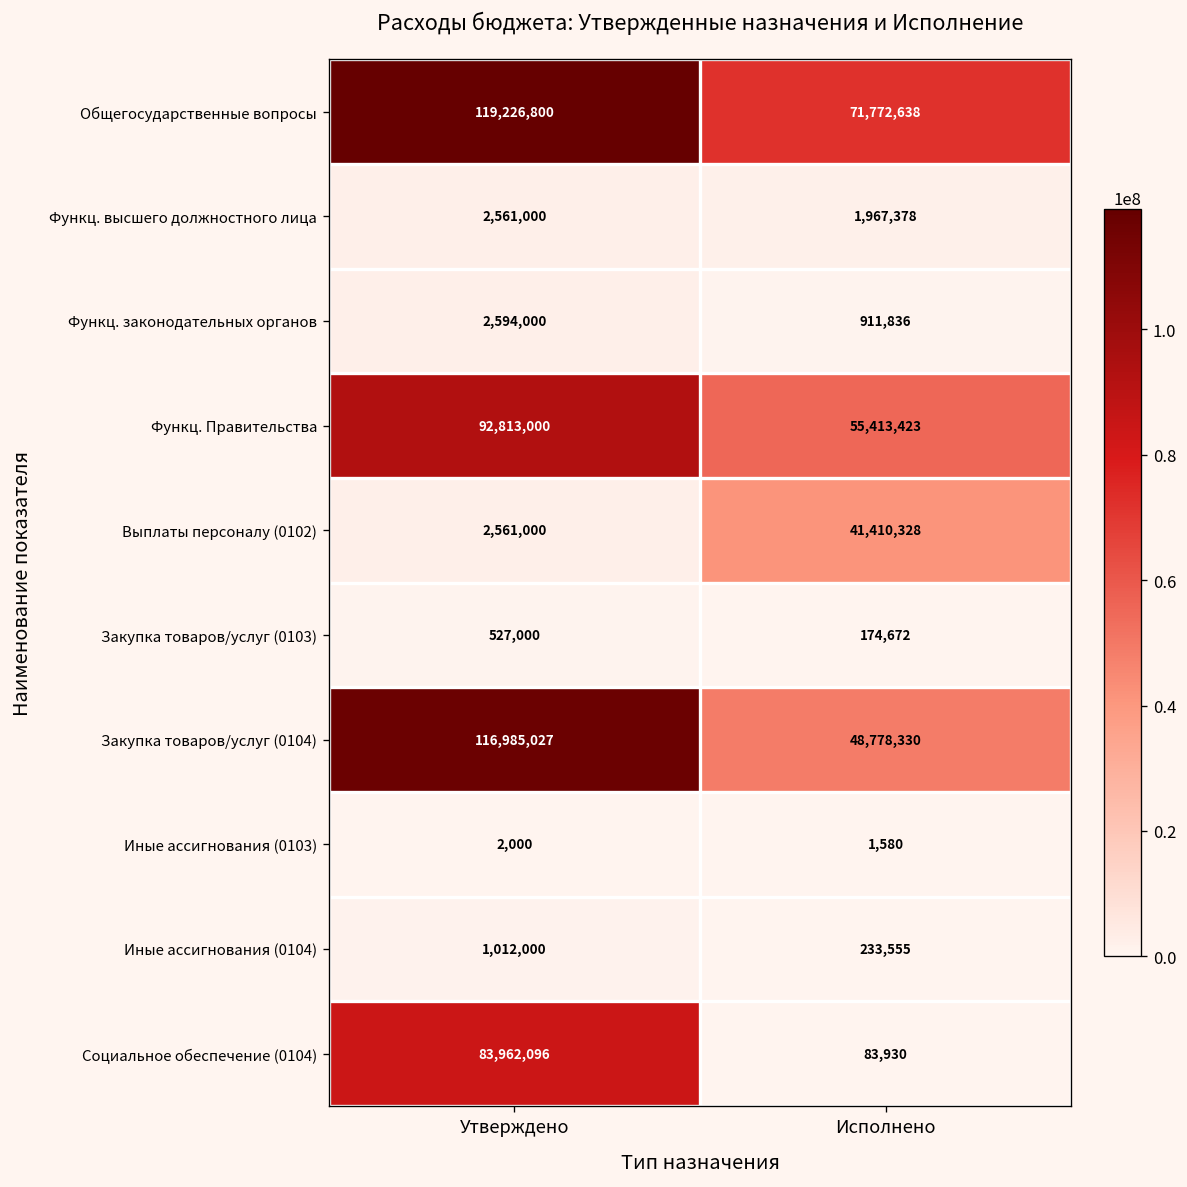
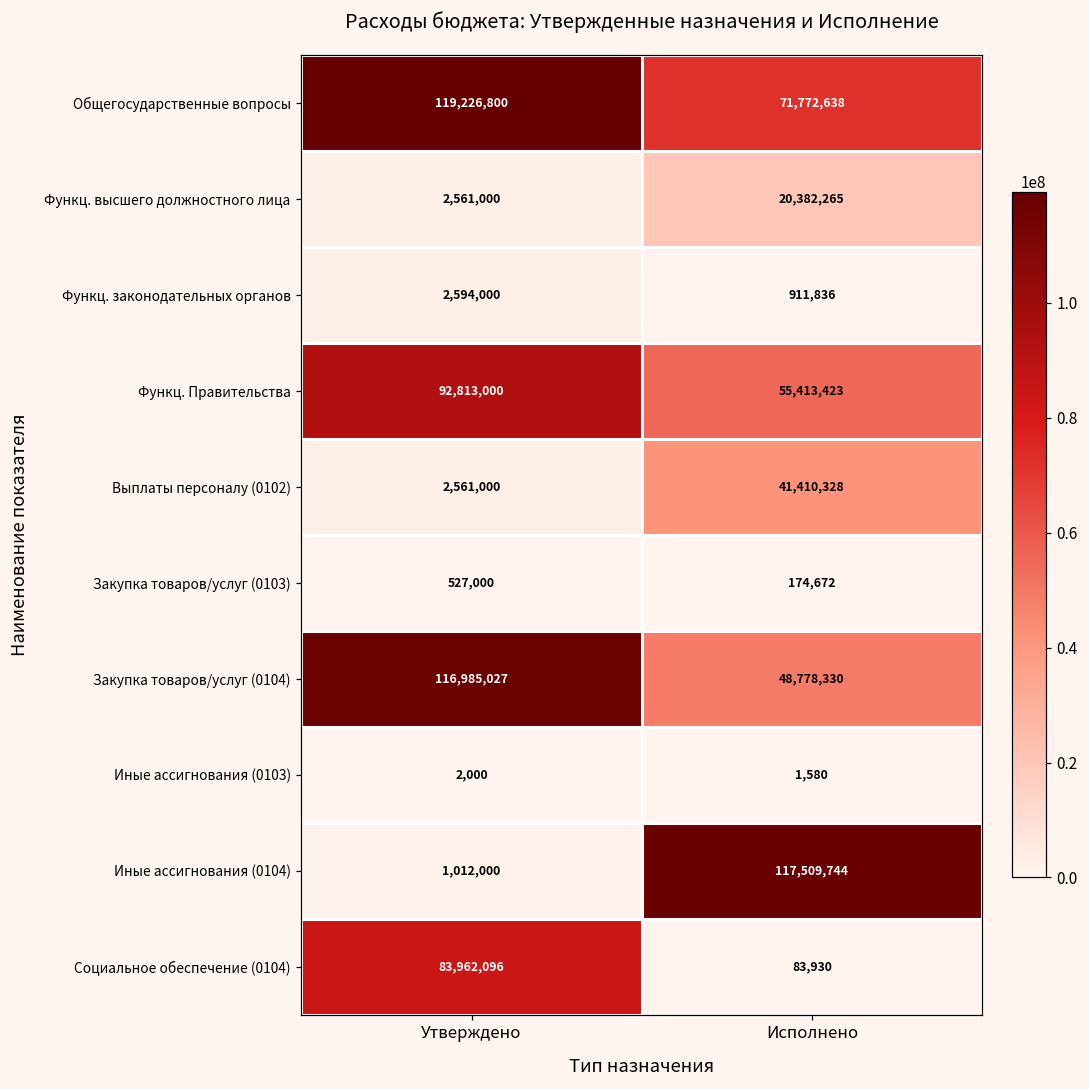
Функц. высшего должностного лица, Исполнено: 1,967,378 -> 20,382,265
Иные ассигнования (0104), Исполнено: 233,555 -> 117,509,744
